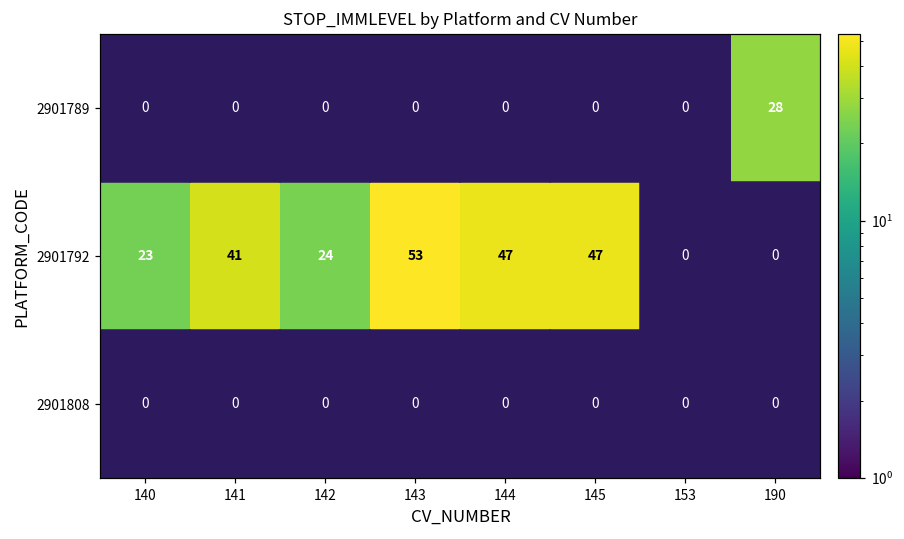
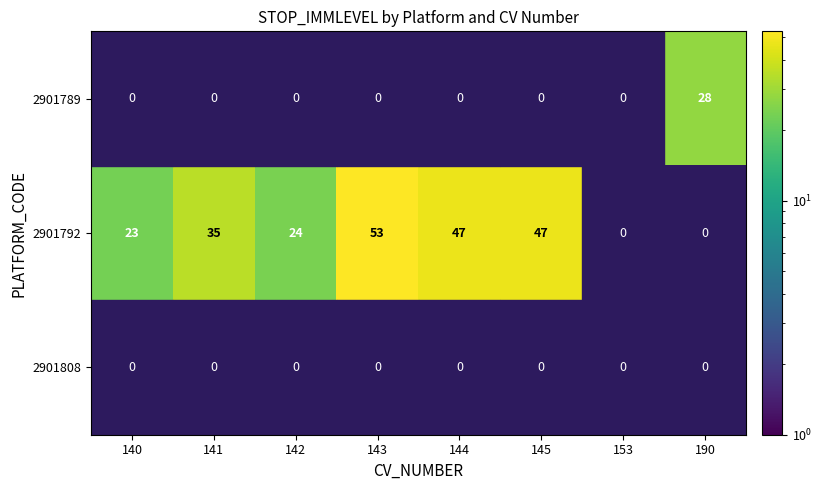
2901792, 141: 41 -> 35
